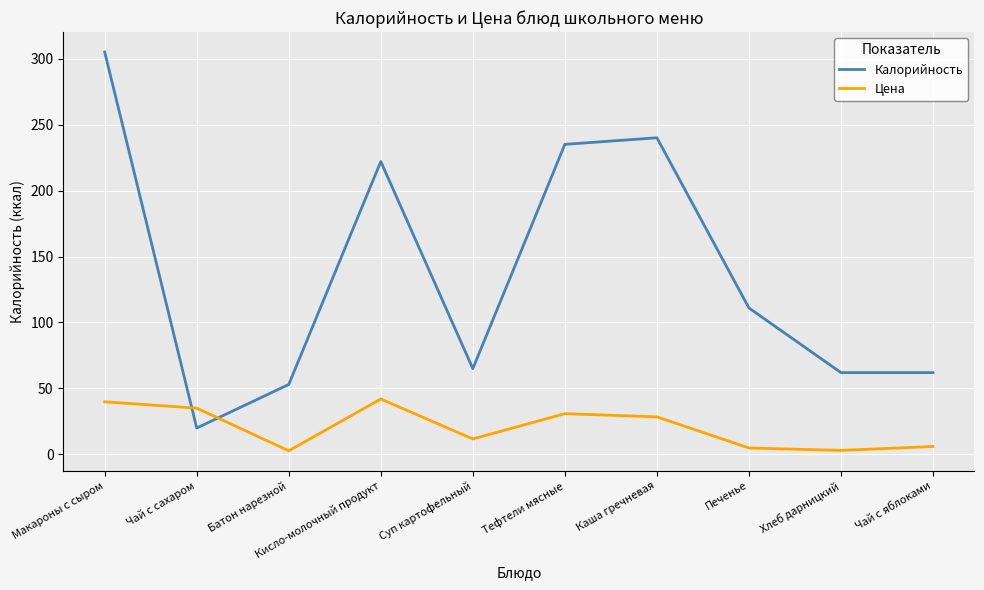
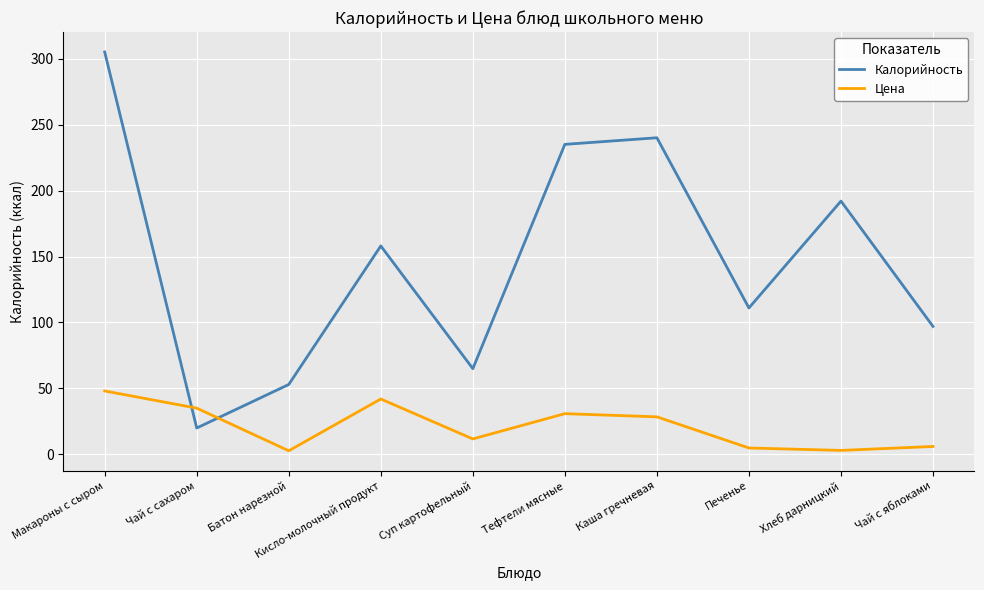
Цена, Макароны с сыром: 40 -> 48
Калорийность, Кисло-молочный продукт: 222 -> 158
Калорийность, Хлеб дарницкий: 62 -> 192
Калорийность, Чай с яблоками: 62 -> 97
